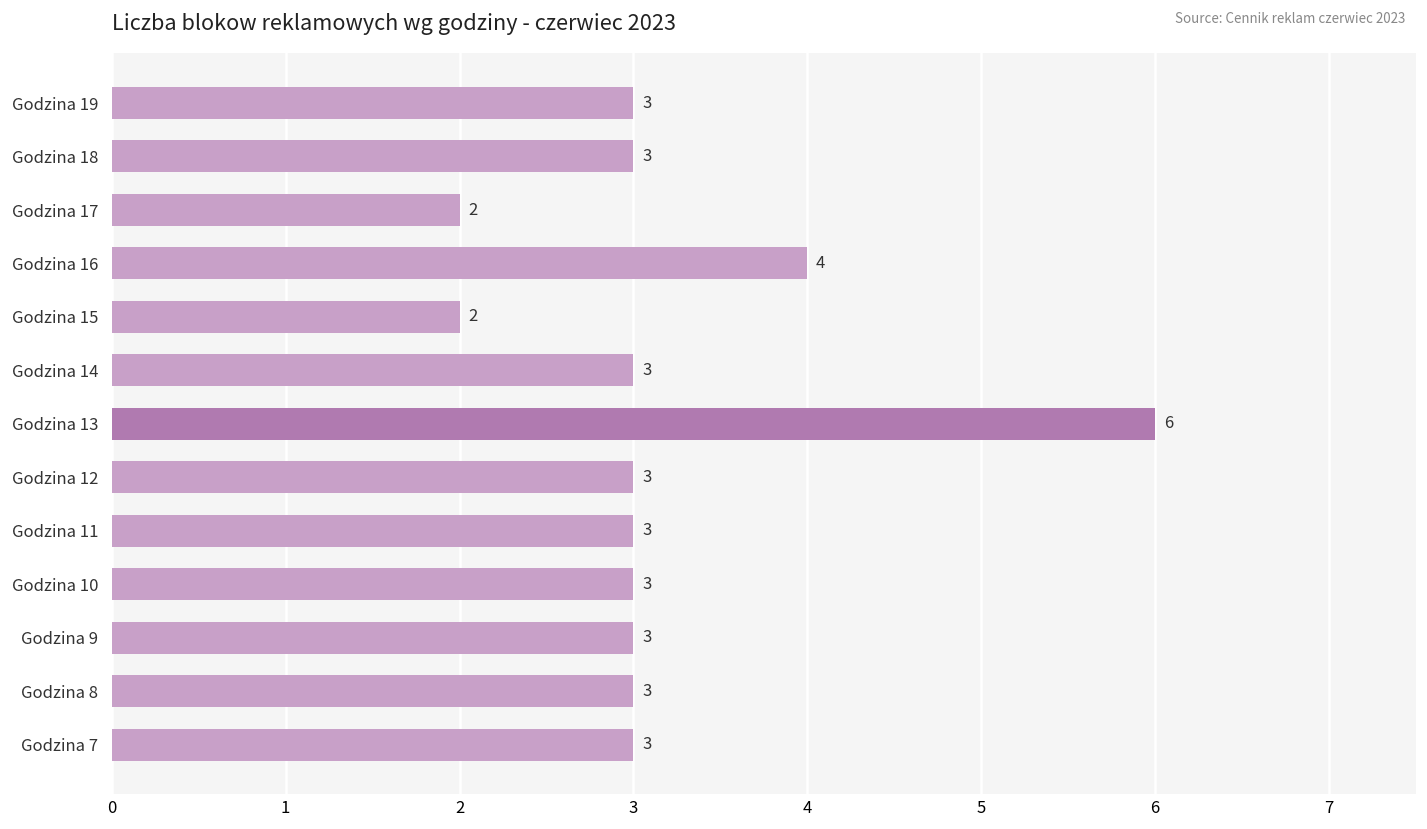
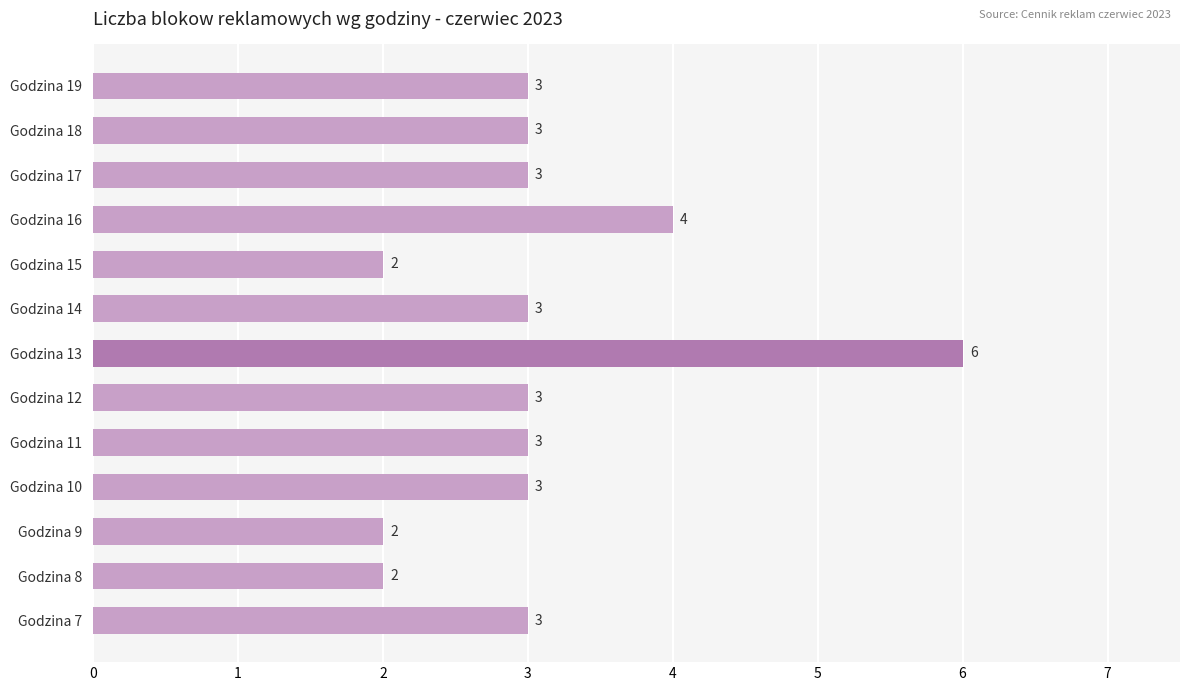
Godzina 17: 2 -> 3
Godzina 9: 3 -> 2
Godzina 8: 3 -> 2
